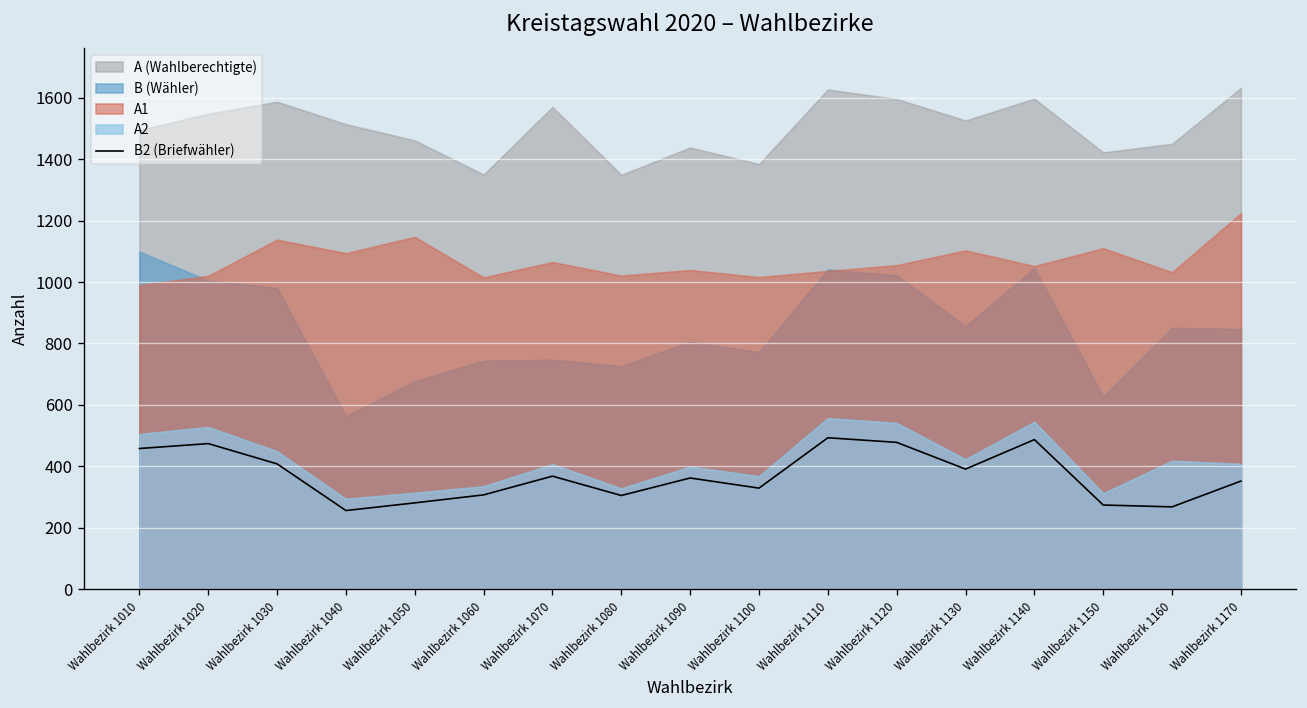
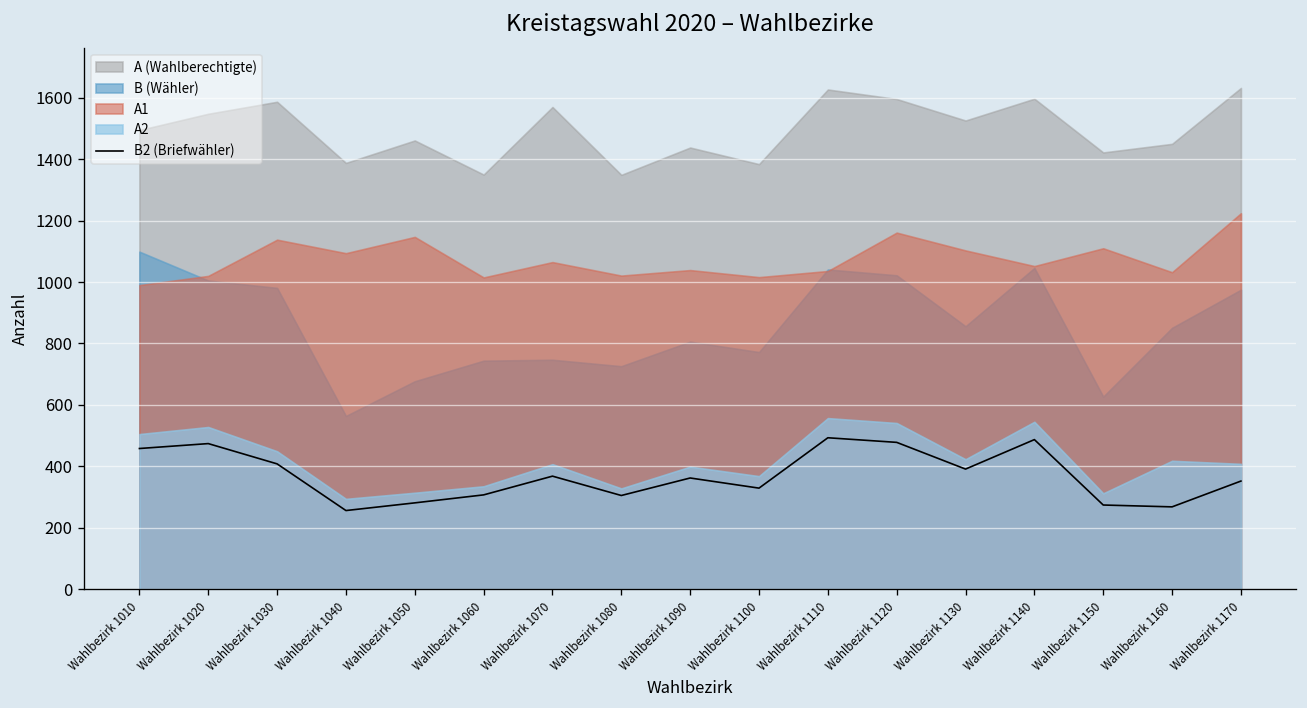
A (Wahlberechtigte), Wahlbezirk 1040: 1510 -> 1390
A1, Wahlbezirk 1120: 1060 -> 1160
B (Wähler), Wahlbezirk 1170: 850 -> 980
